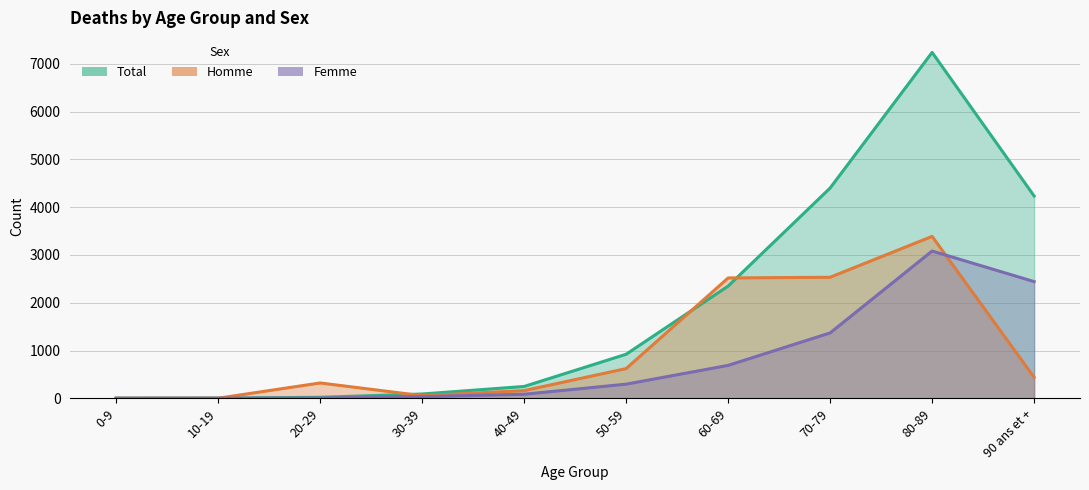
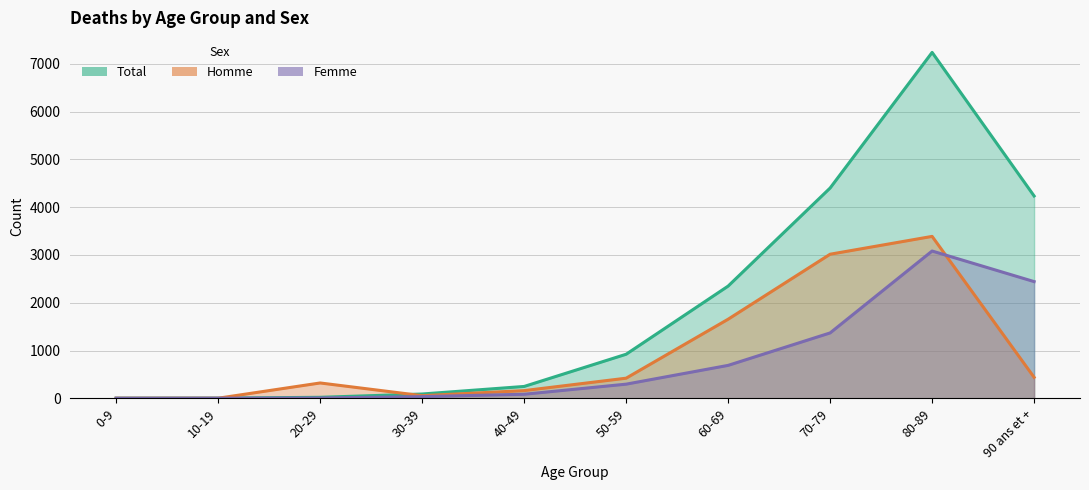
Homme, 50-59: 600 -> 400
Homme, 60-69: 2500 -> 1700
Homme, 70-79: 2500 -> 3000
